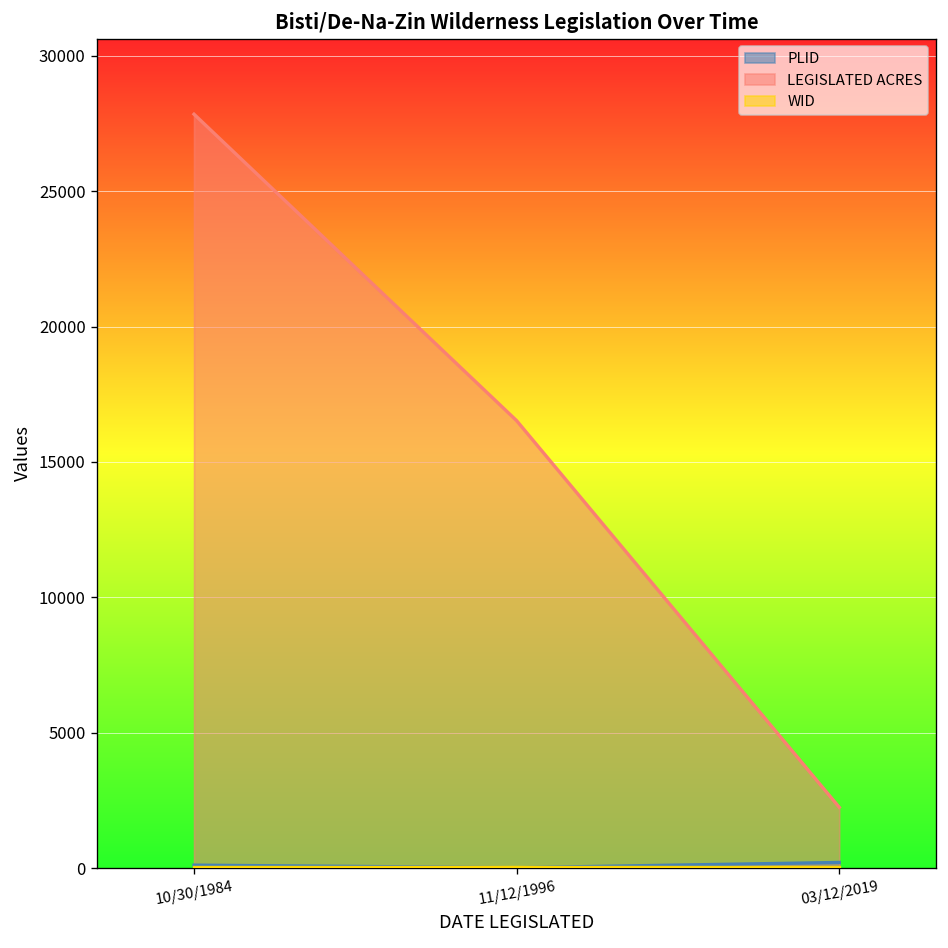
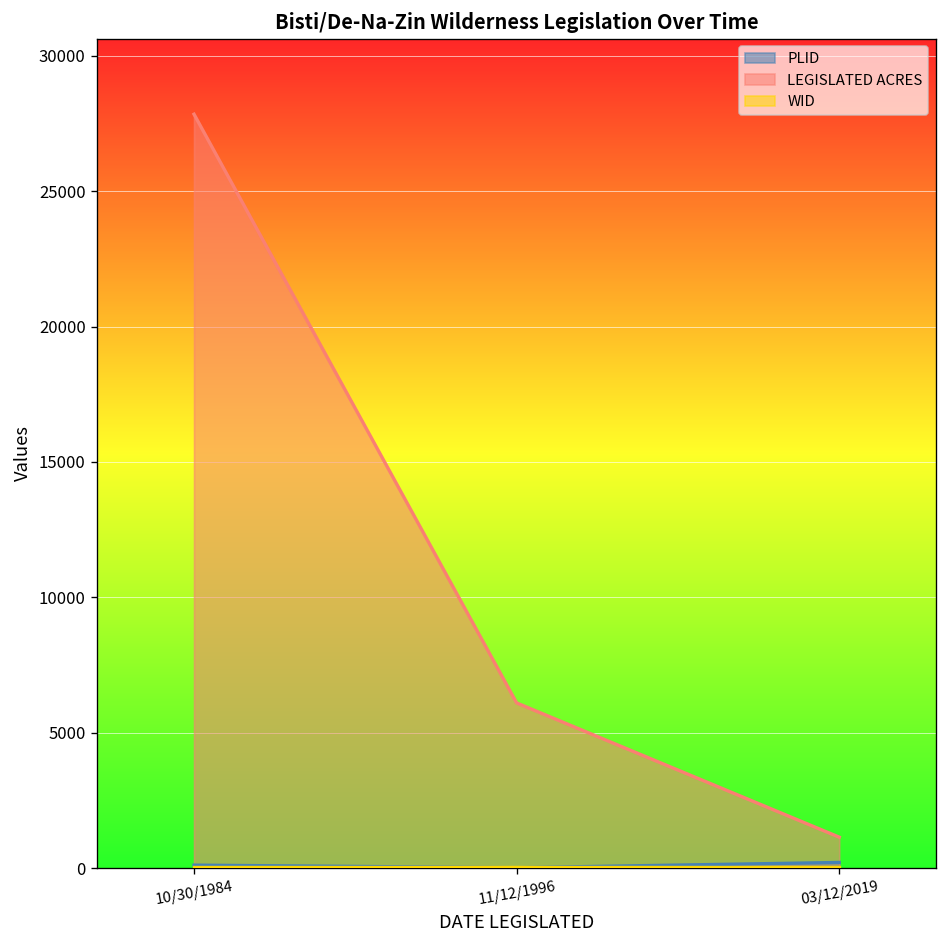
LEGISLATED ACRES, 11/12/1996: 16500 -> 6100
LEGISLATED ACRES, 03/12/2019: 2300 -> 1100
